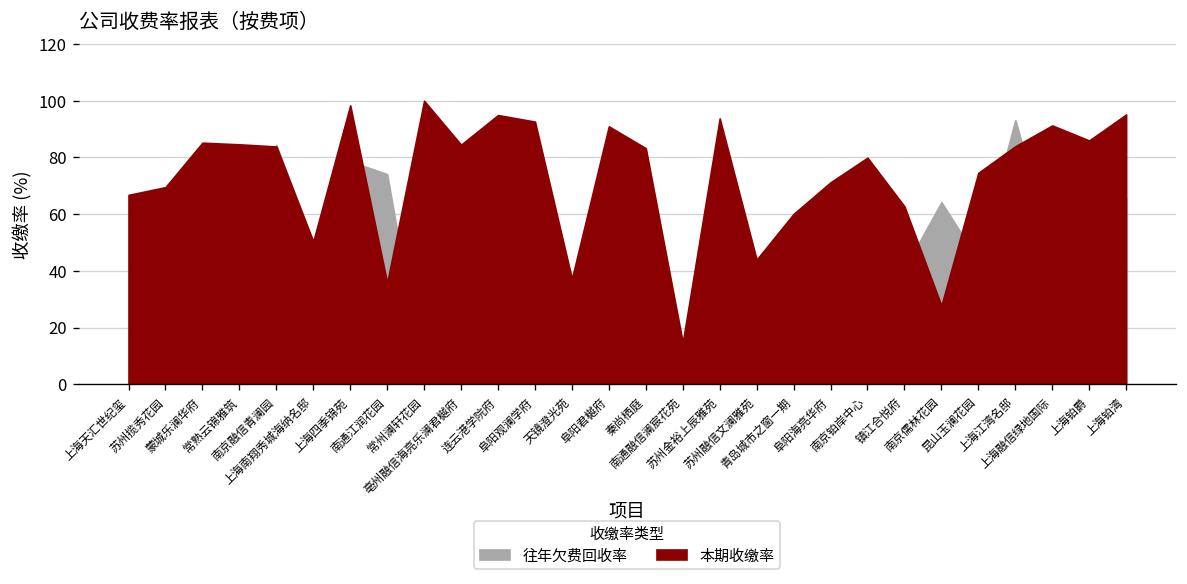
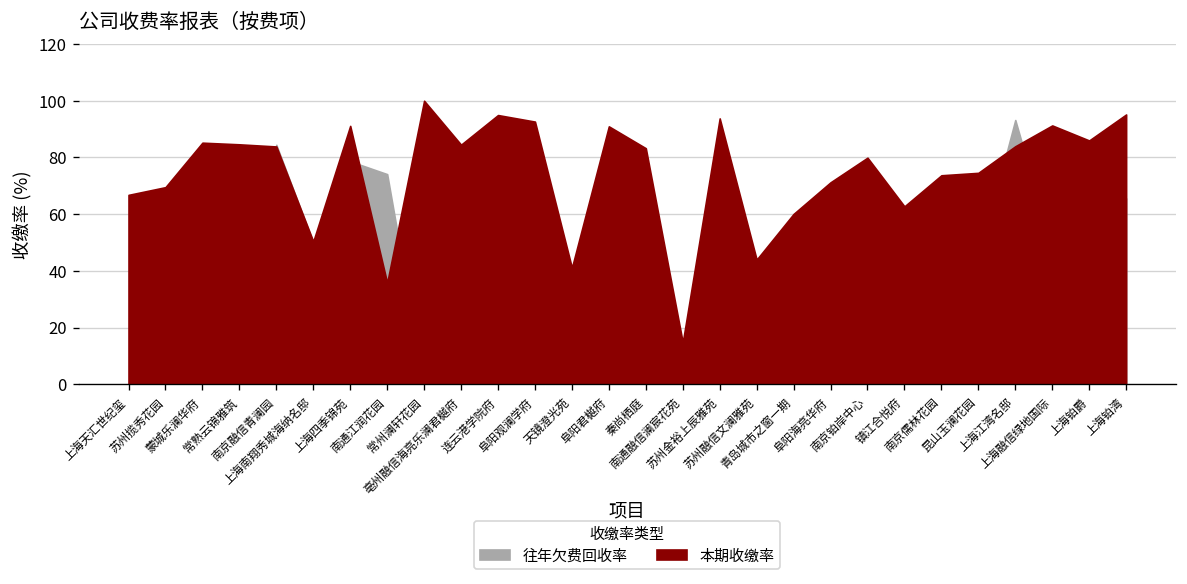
本期收缴率, 上海四季锦苑: 98 -> 91
本期收缴率, 天镜澄光苑: 37 -> 41
本期收缴率, 南京儒林花园: 28 -> 74
